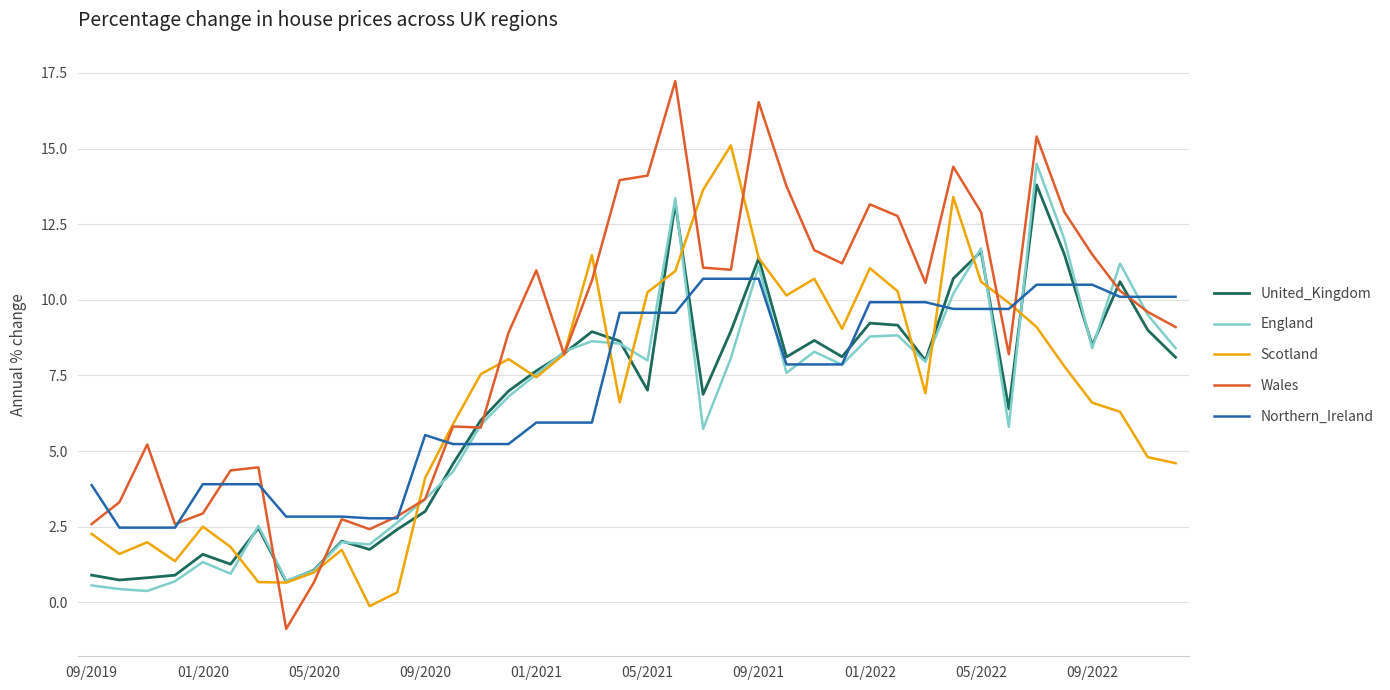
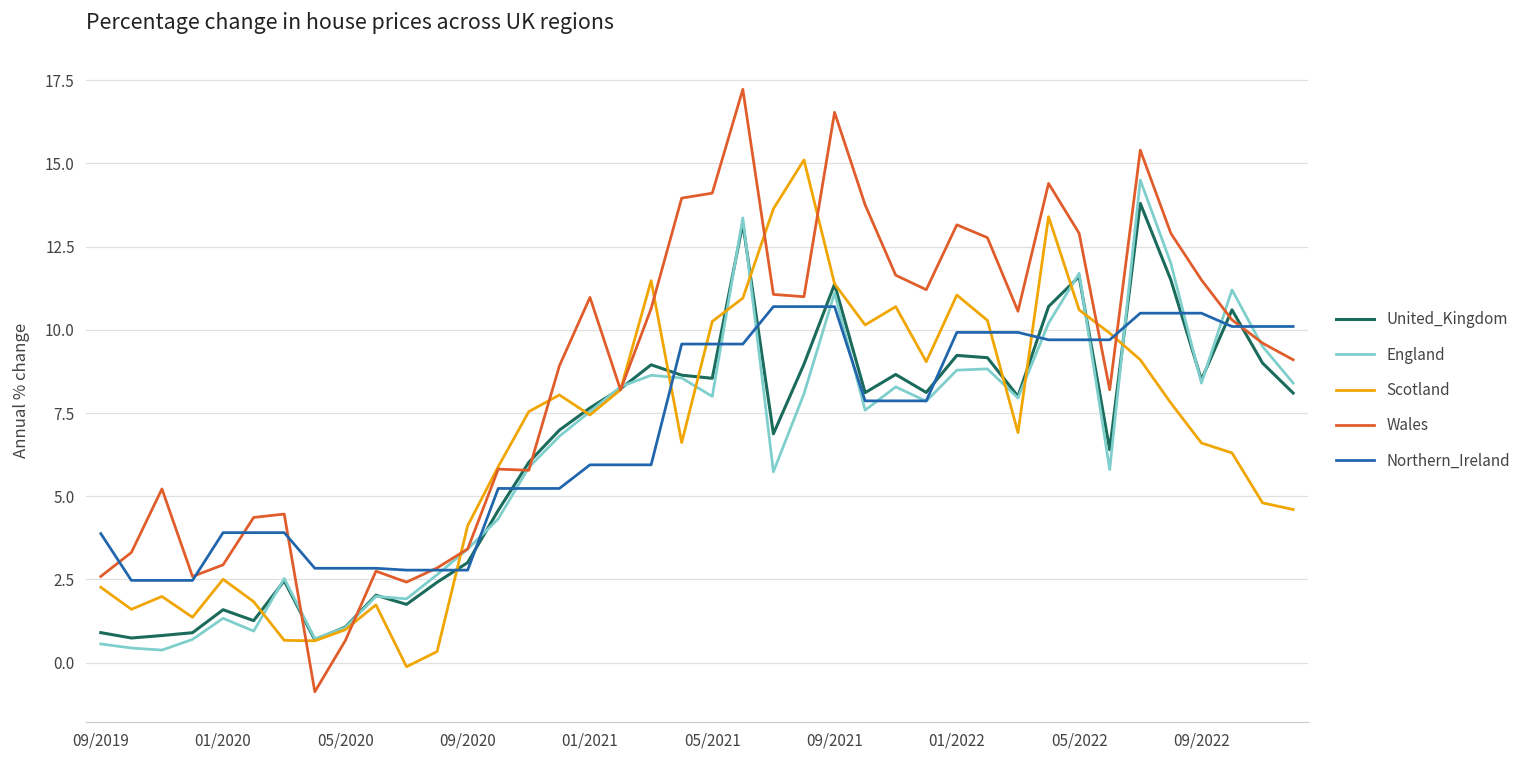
Northern_Ireland, 09/2020: 5.5 -> 2.8
United_Kingdom, 05/2021: 7.0 -> 8.5
